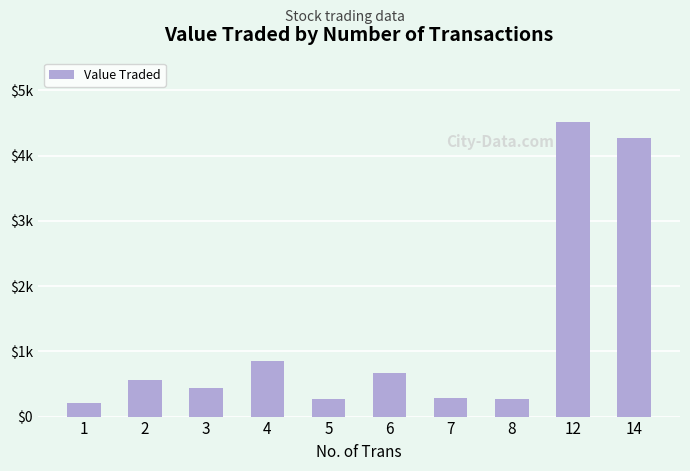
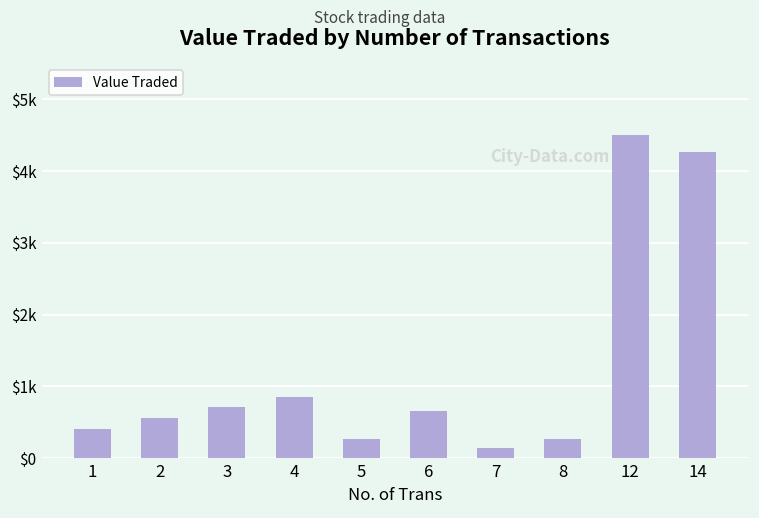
1: $200 -> $400
3: $400 -> $700
7: $300 -> $100
